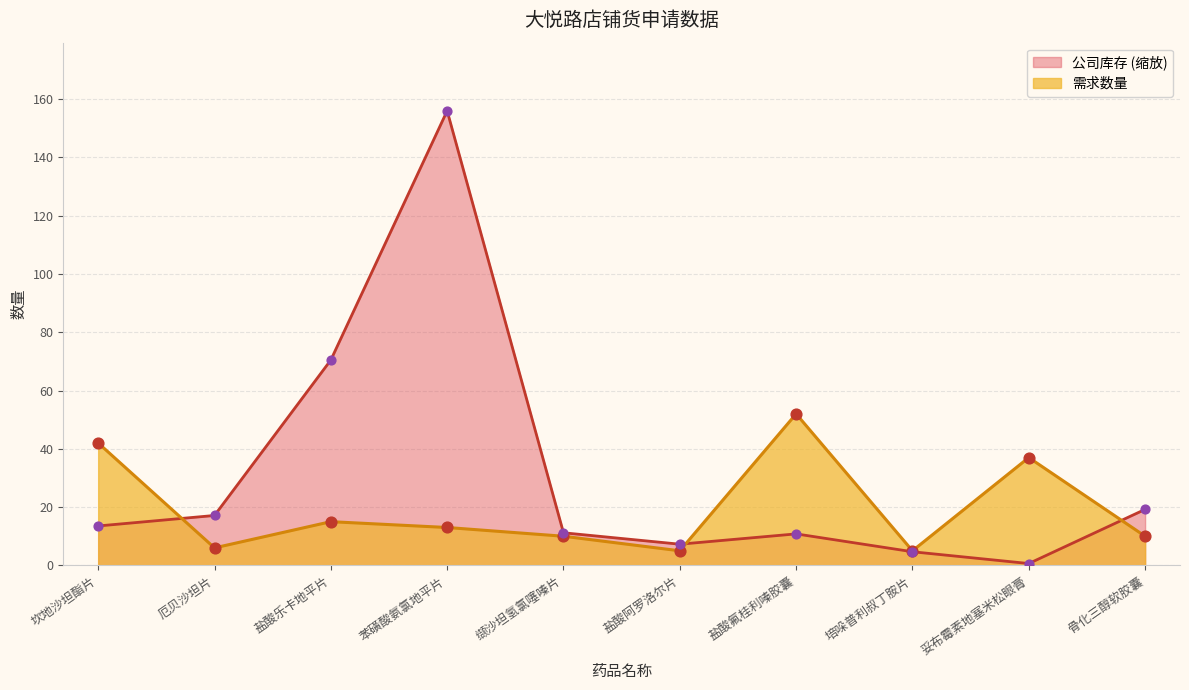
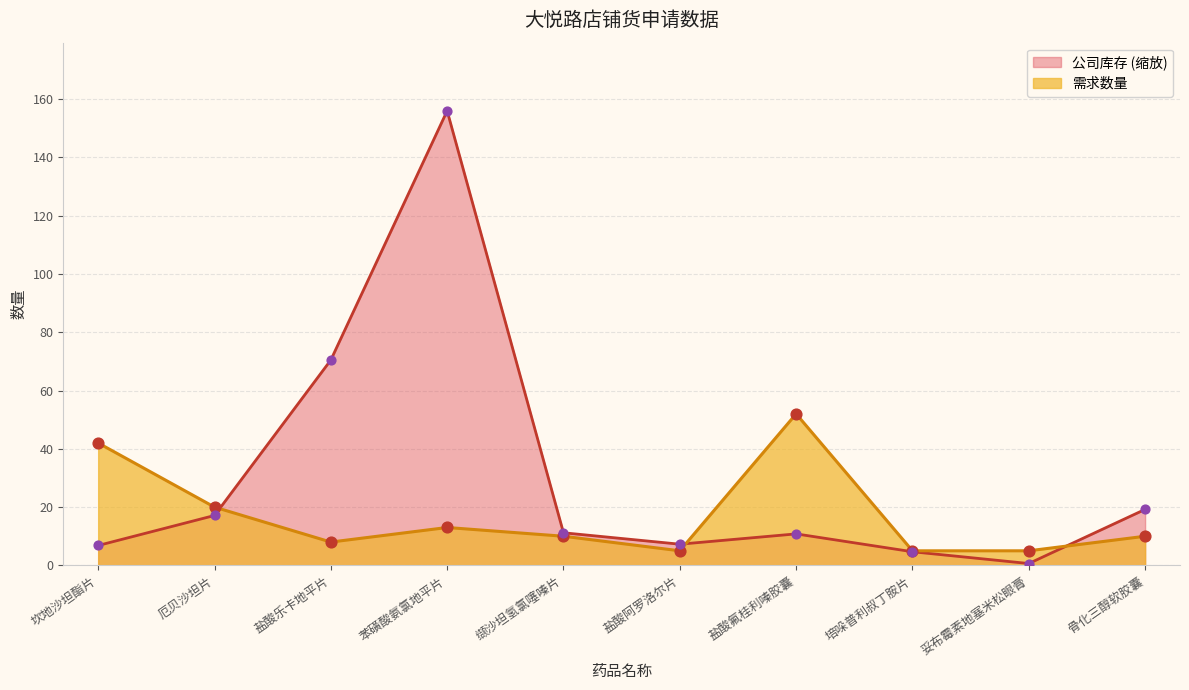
公司库存 (缩放), 坎地沙坦酯片: 14 -> 7
需求数量, 厄贝沙坦片: 6 -> 20
需求数量, 盐酸乐卡地平片: 15 -> 8
需求数量, 妥布霉素地塞米松眼膏: 37 -> 5
